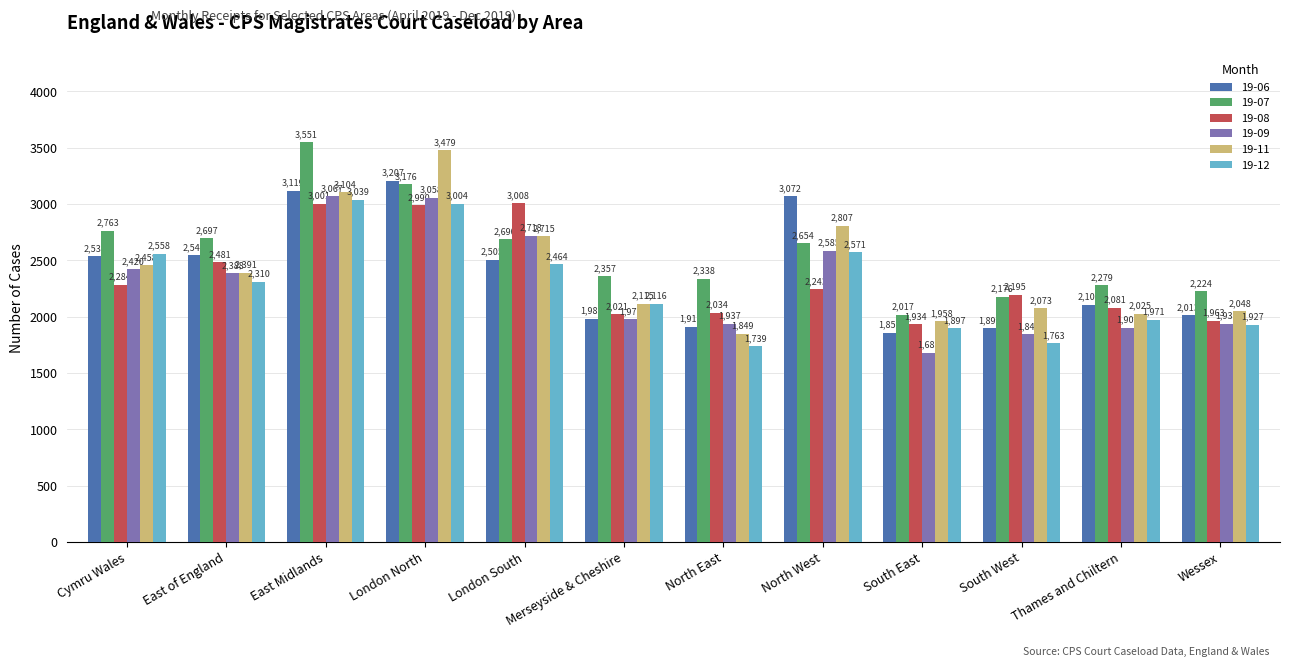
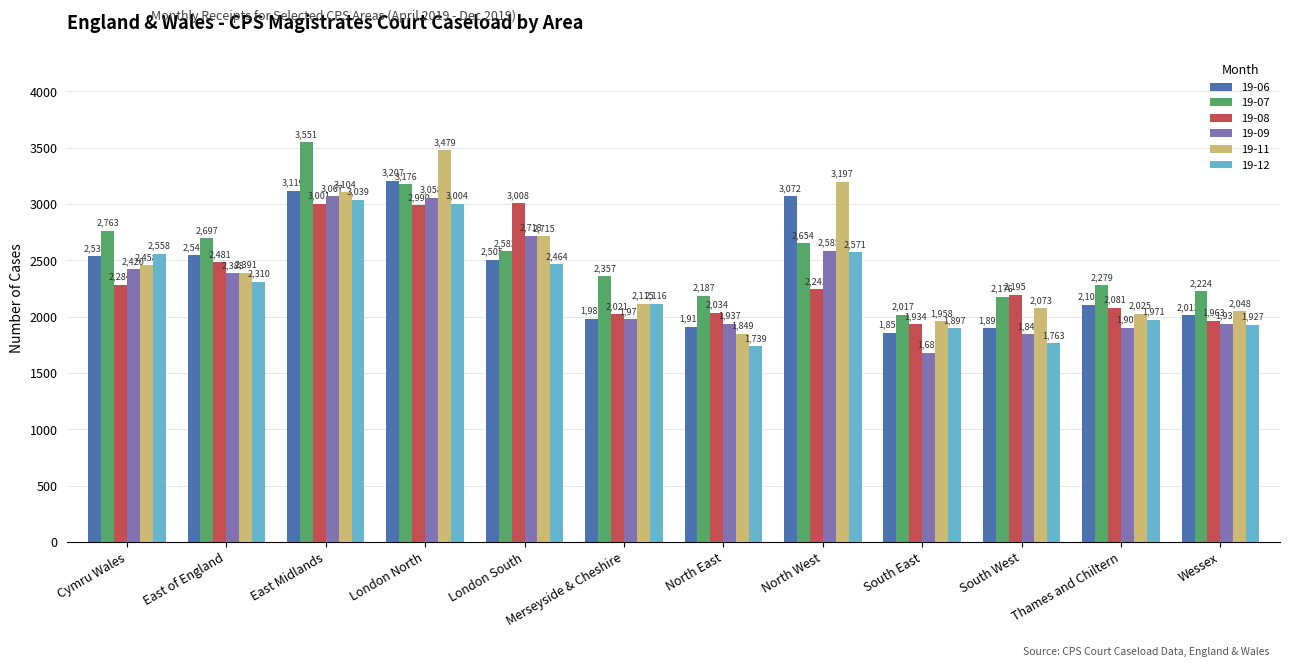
19-07, London South: 2,690 -> 2,582
19-07, North East: 2,338 -> 2,187
19-11, North West: 2,807 -> 3,197
